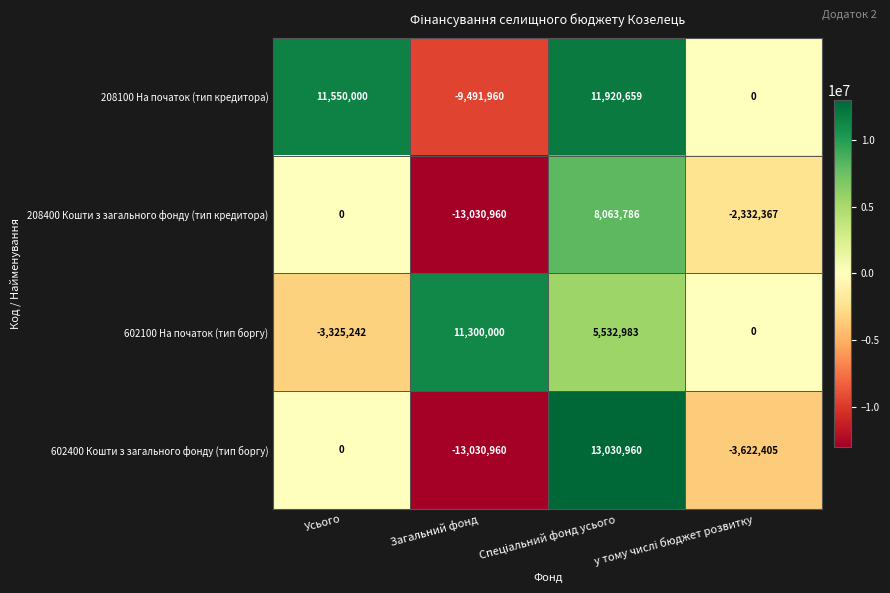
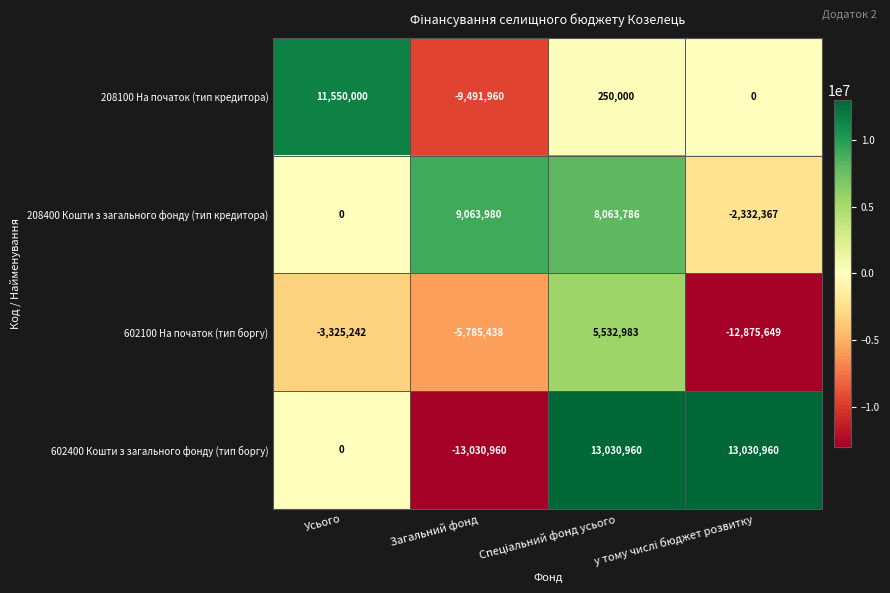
208100 На початок (тип кредитора), Спеціальний фонд усього: 11,920,659 -> 250,000
208400 Кошти з загального фонду (тип кредитора), Загальний фонд: -13,030,960 -> 9,063,980
602100 На початок (тип боргу), Загальний фонд: 11,300,000 -> -5,785,438
602100 На початок (тип боргу), у тому числі бюджет розвитку: 0 -> -12,875,649
602400 Кошти з загального фонду (тип боргу), у тому числі бюджет розвитку: -3,622,405 -> 13,030,960
